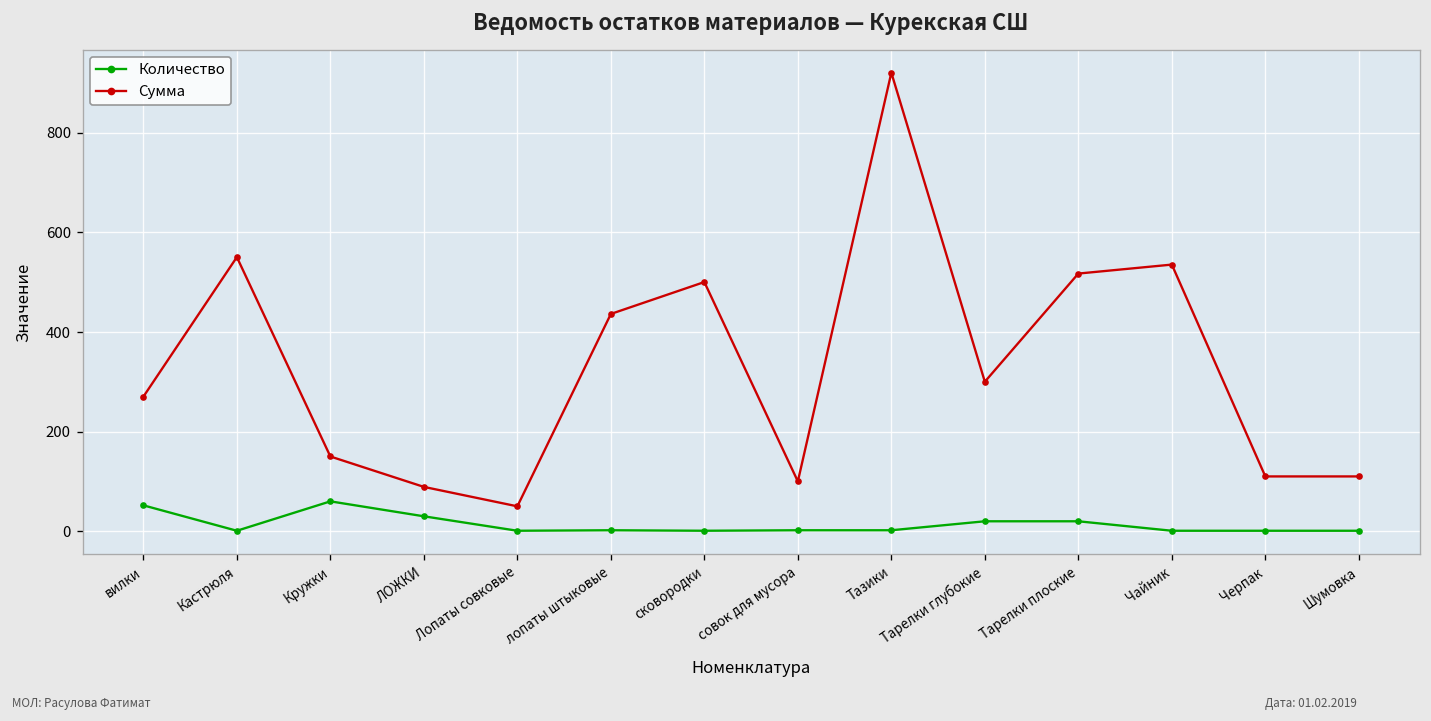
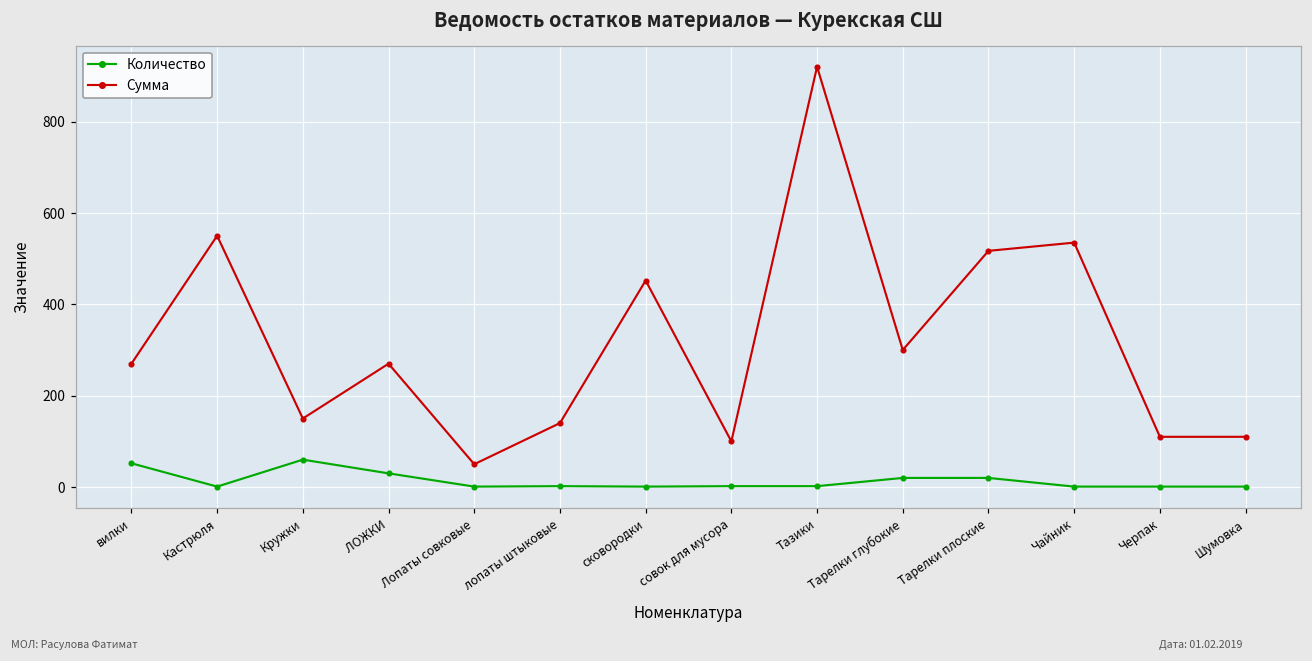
Сумма, ЛОЖКИ: 90 -> 270
Сумма, лопаты штыковые: 440 -> 140
Сумма, сковородки: 500 -> 450
